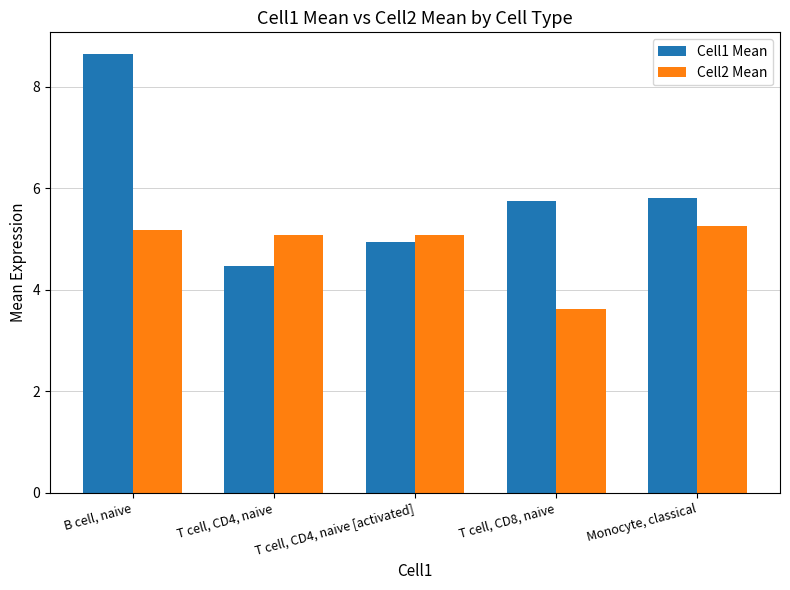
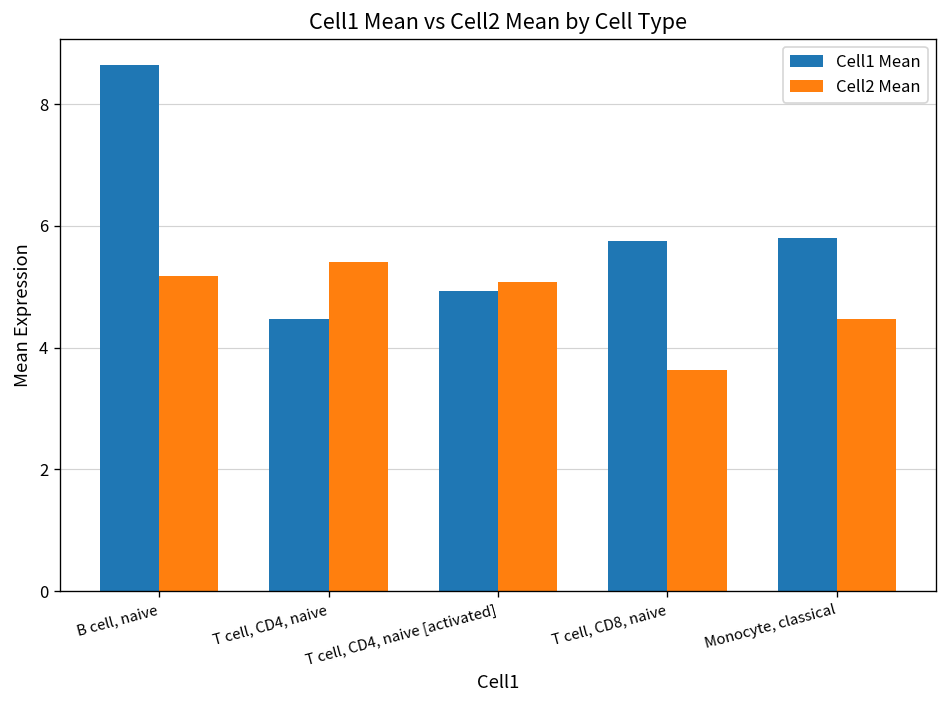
Cell2 Mean, T cell, CD4, naive: 5.1 -> 5.4
Cell2 Mean, Monocyte, classical: 5.2 -> 4.5
